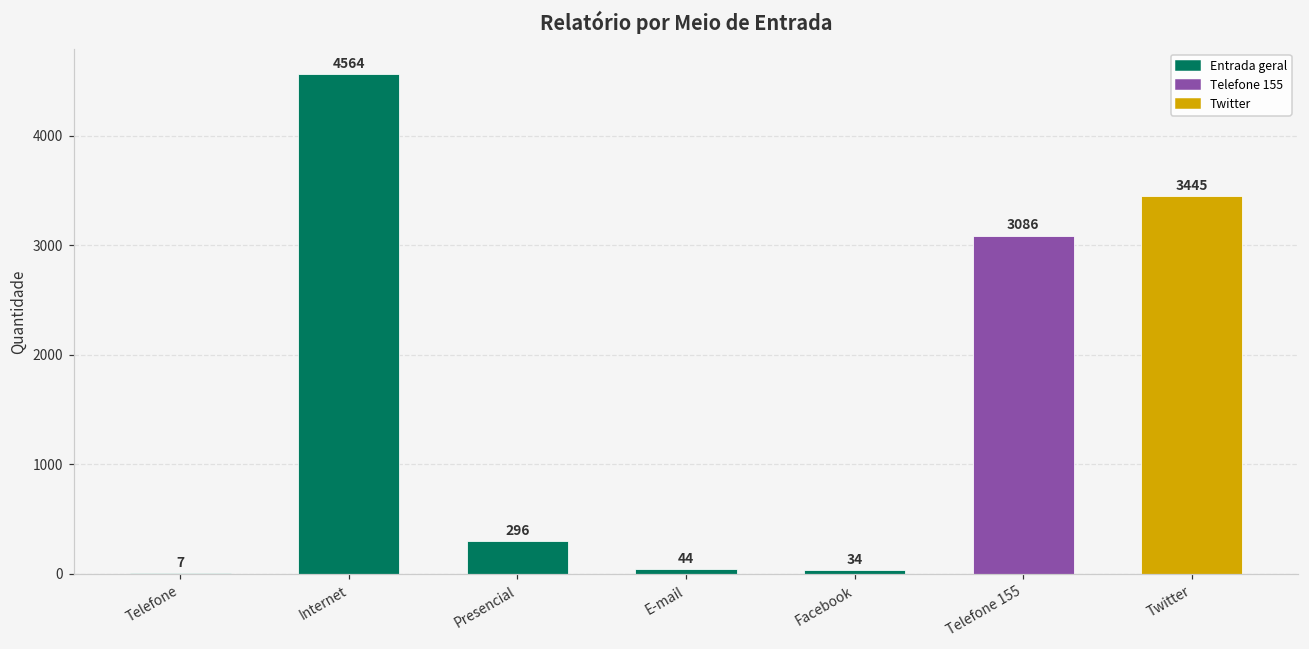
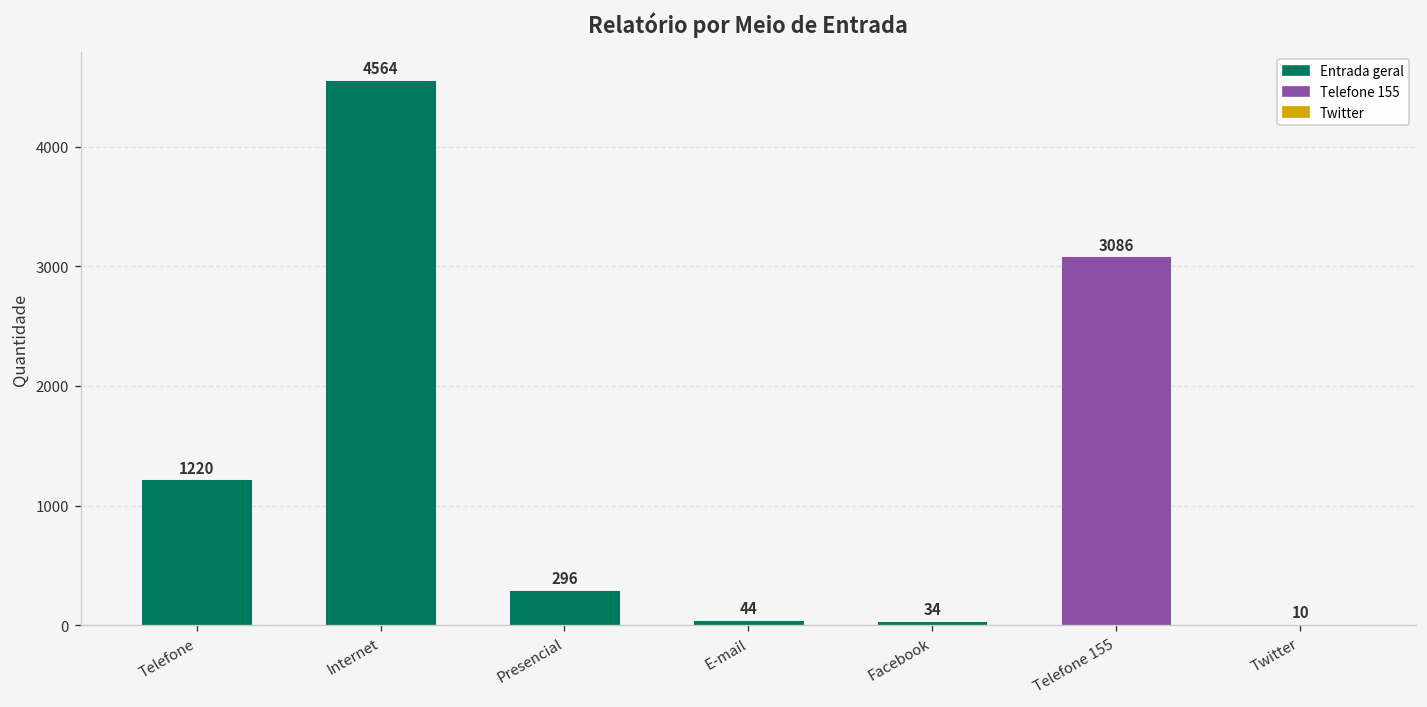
Telefone: 7 -> 1220
Twitter: 3445 -> 10
